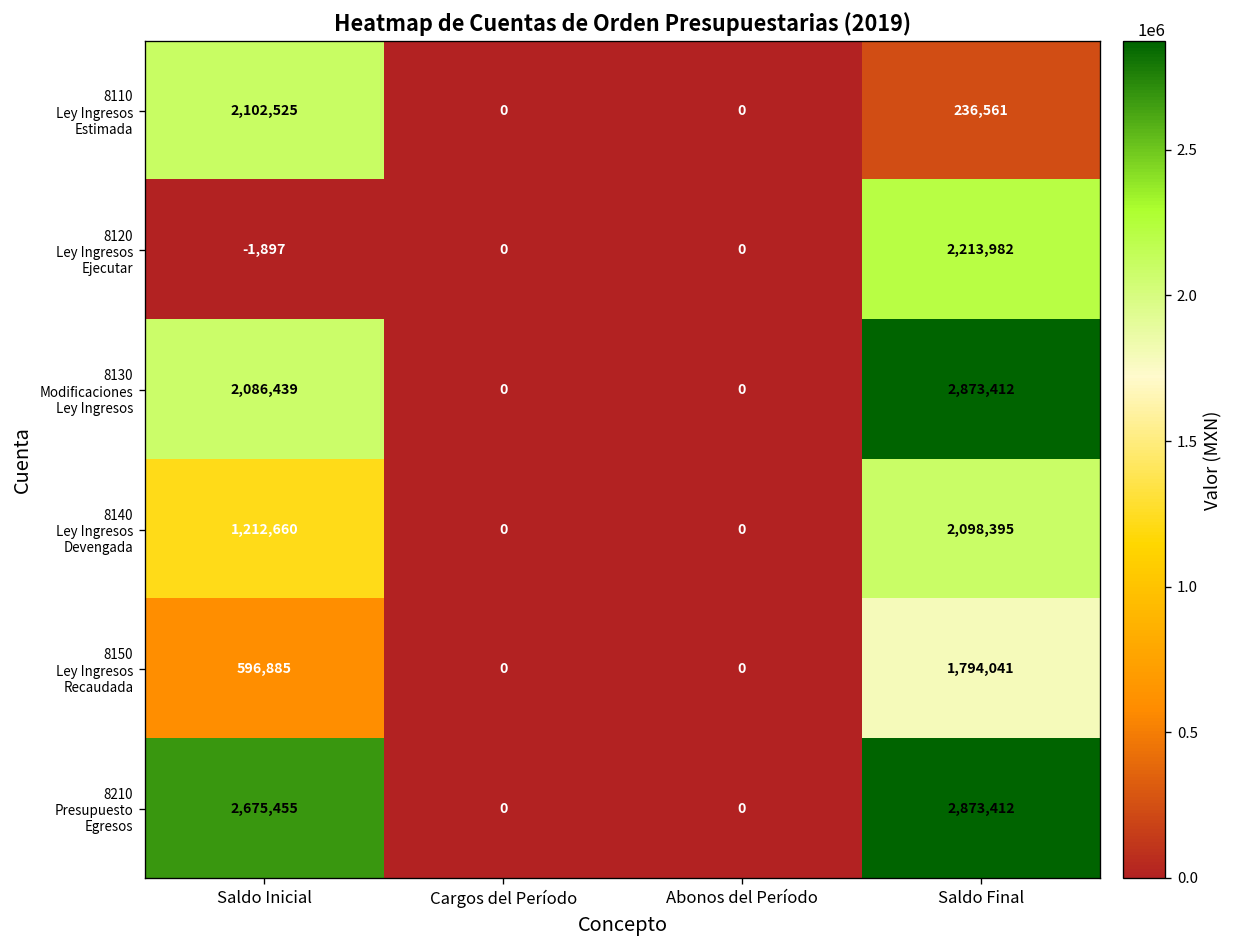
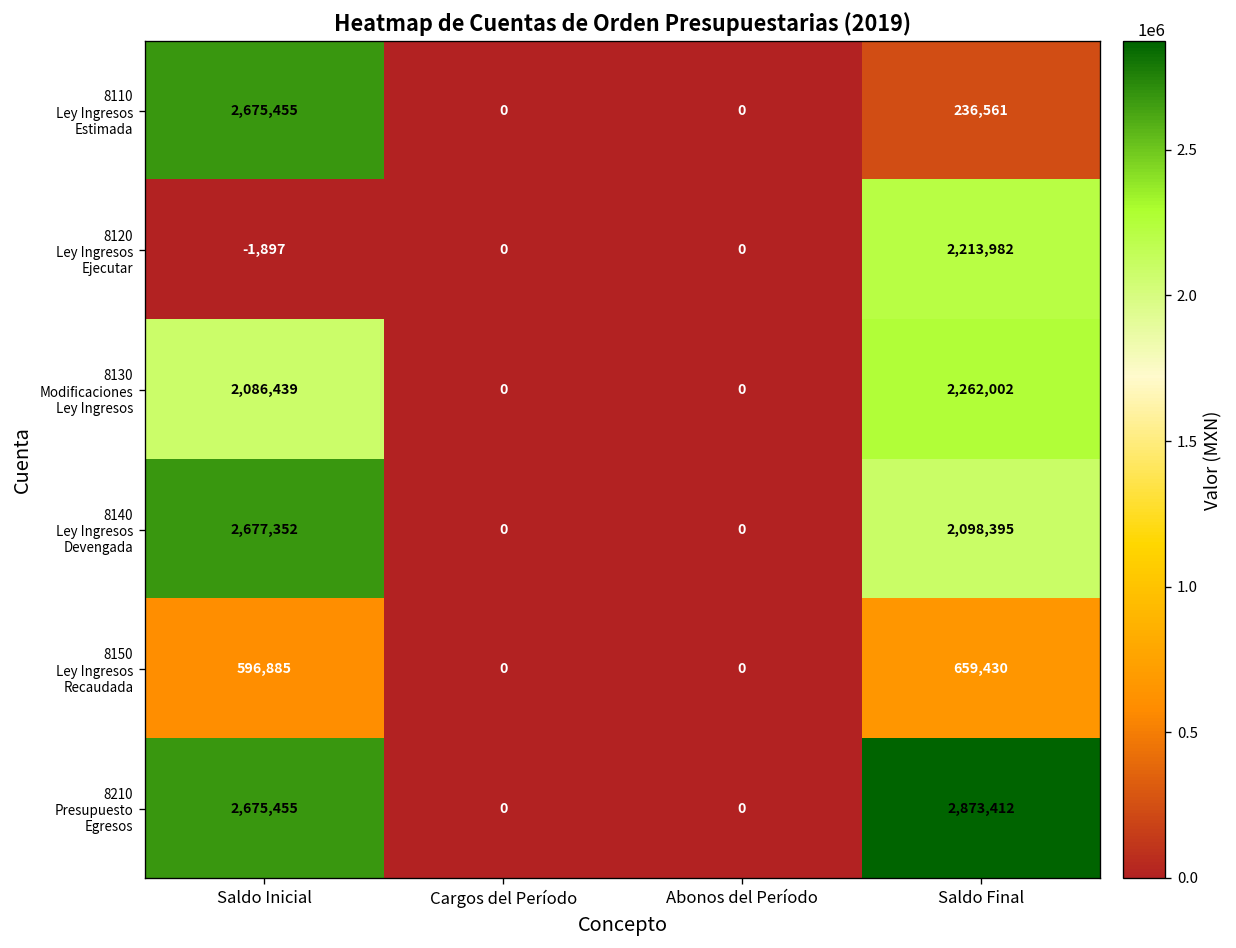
8110 Ley Ingresos Estimada, Saldo Inicial: 2,102,525 -> 2,675,455
8130 Modificaciones Ley Ingresos, Saldo Final: 2,873,412 -> 2,262,002
8140 Ley Ingresos Devengada, Saldo Inicial: 1,212,660 -> 2,677,352
8150 Ley Ingresos Recaudada, Saldo Final: 1,794,041 -> 659,430
